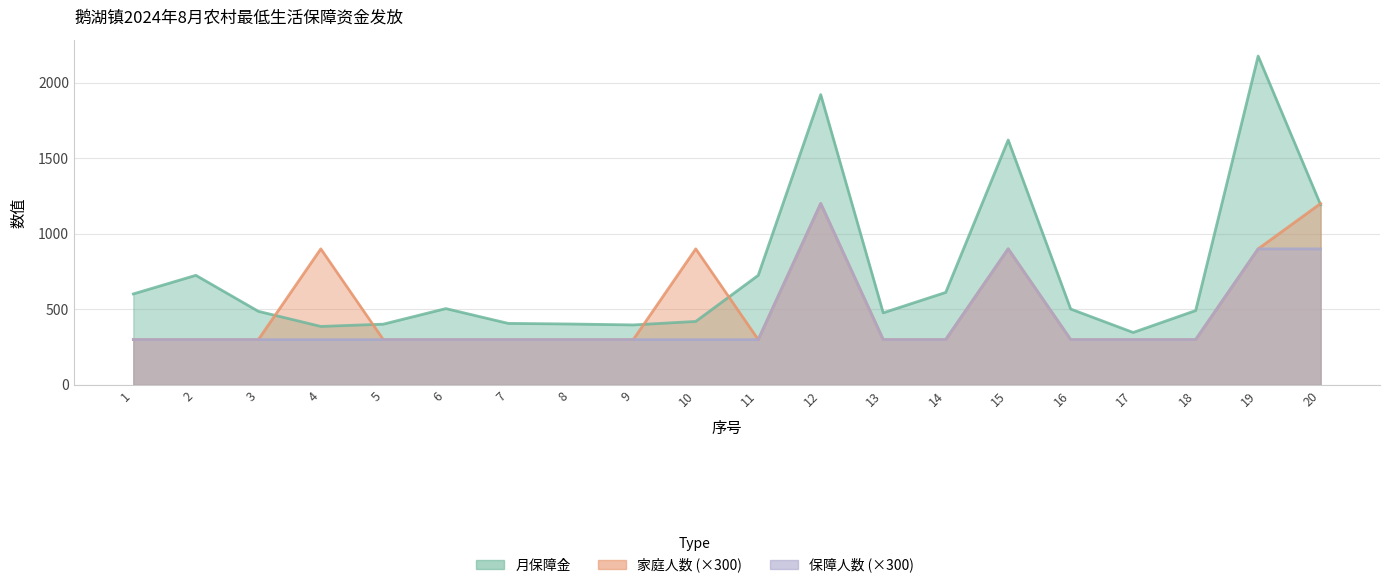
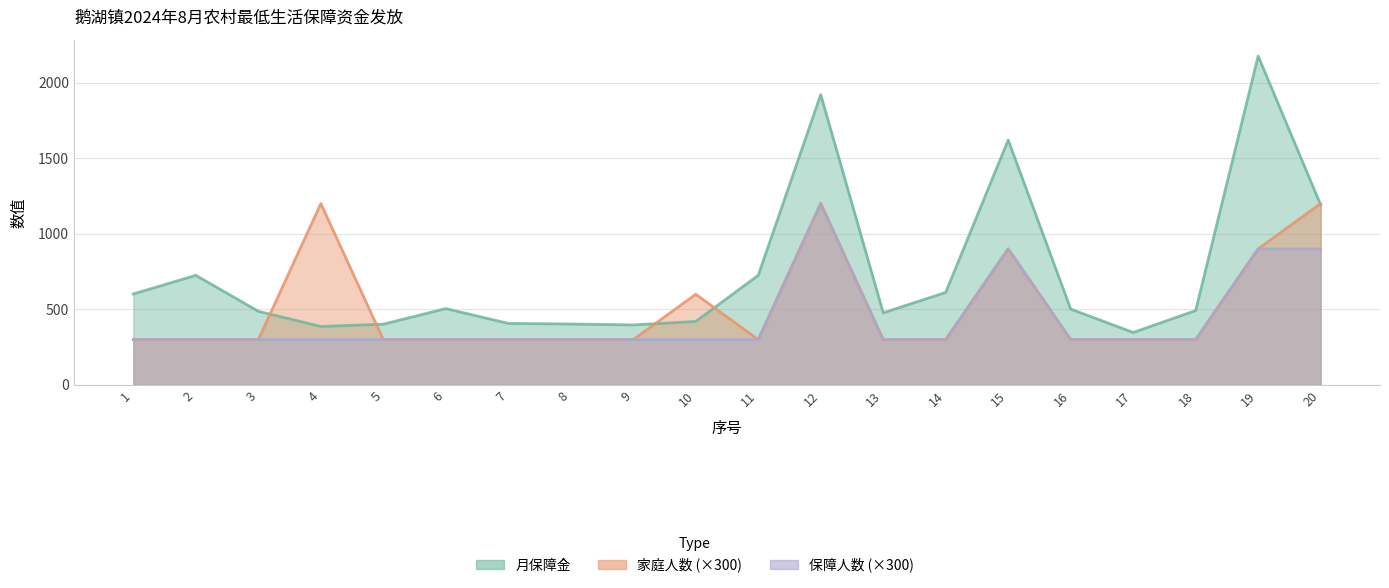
家庭人数 (×300), 4: 900 -> 1200
家庭人数 (×300), 10: 900 -> 600
